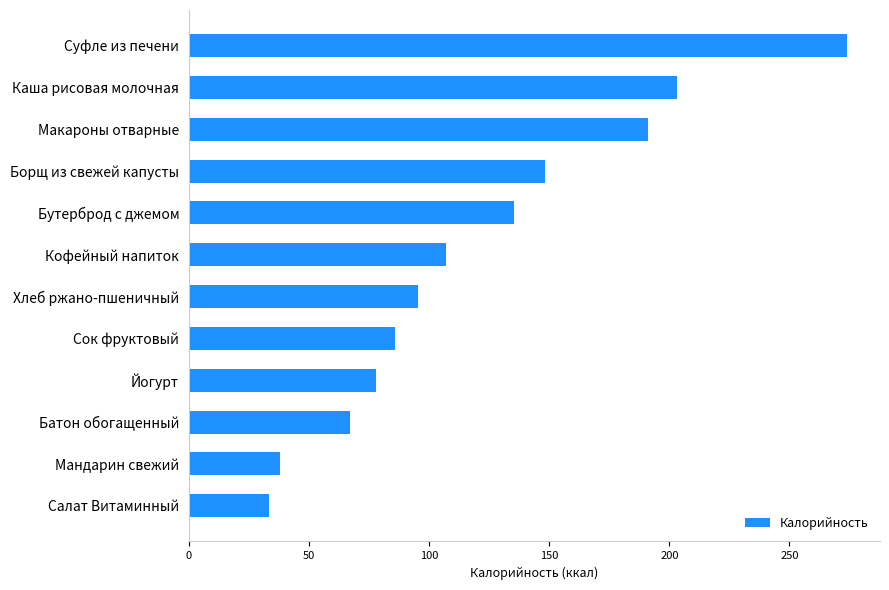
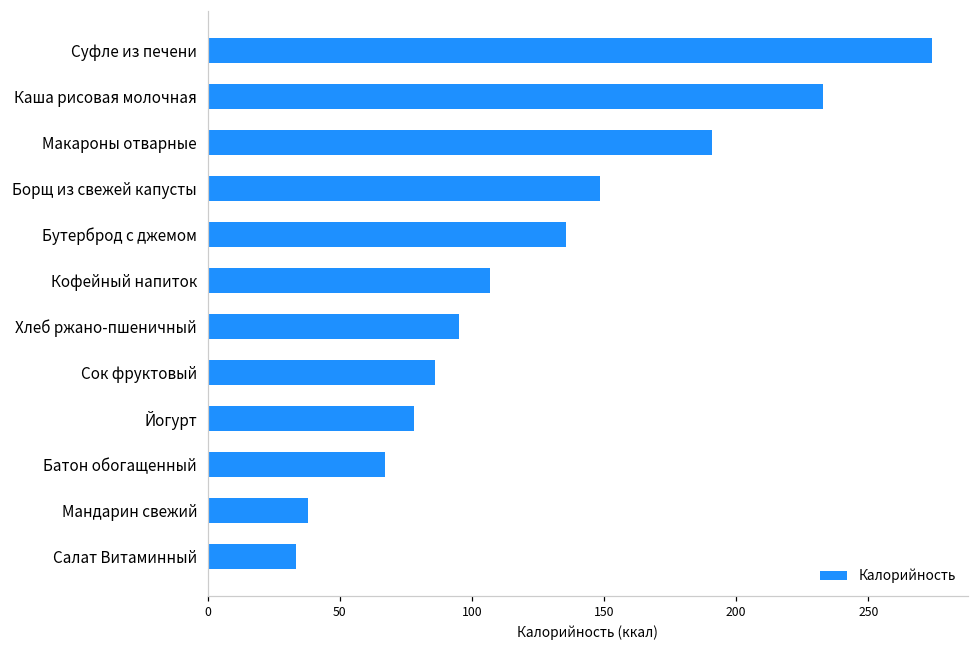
Каша рисовая молочная: 203 -> 233
